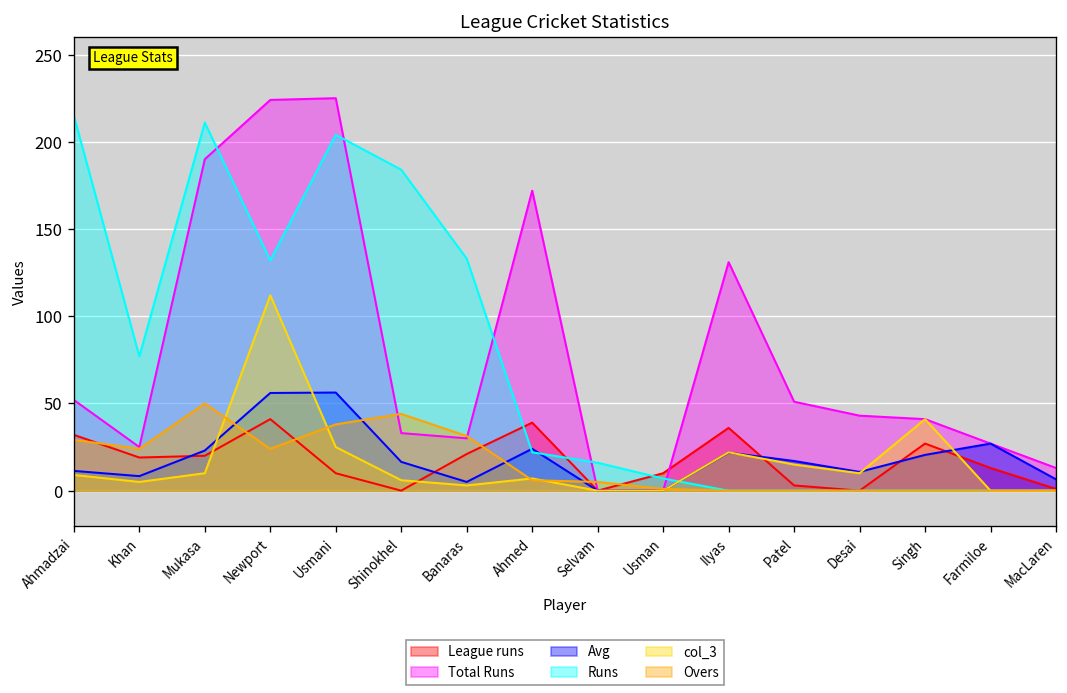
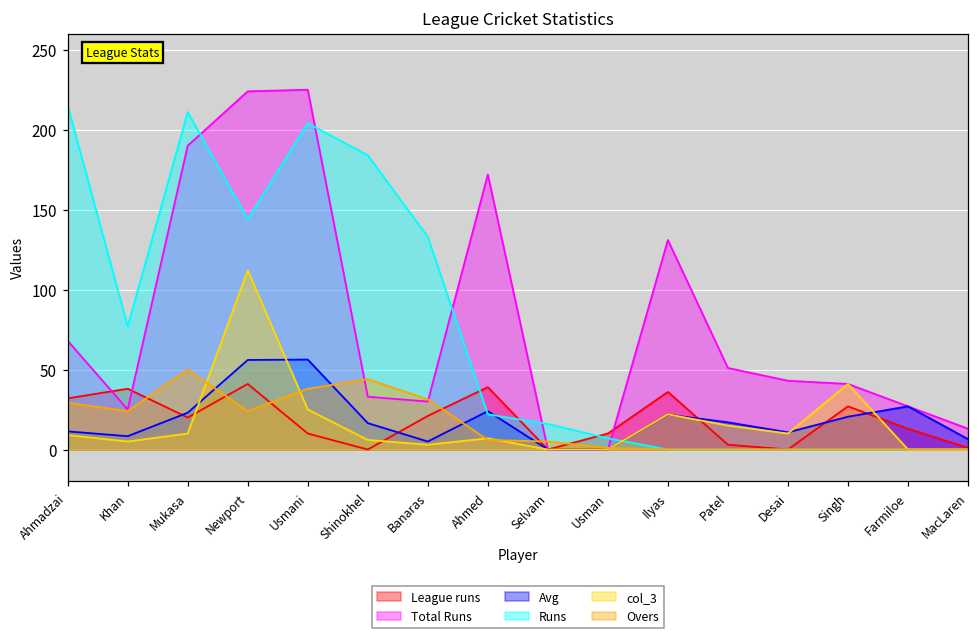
Total Runs, Ahmadzai: 52 -> 68
League runs, Khan: 19 -> 38
Runs, Newport: 132 -> 144
